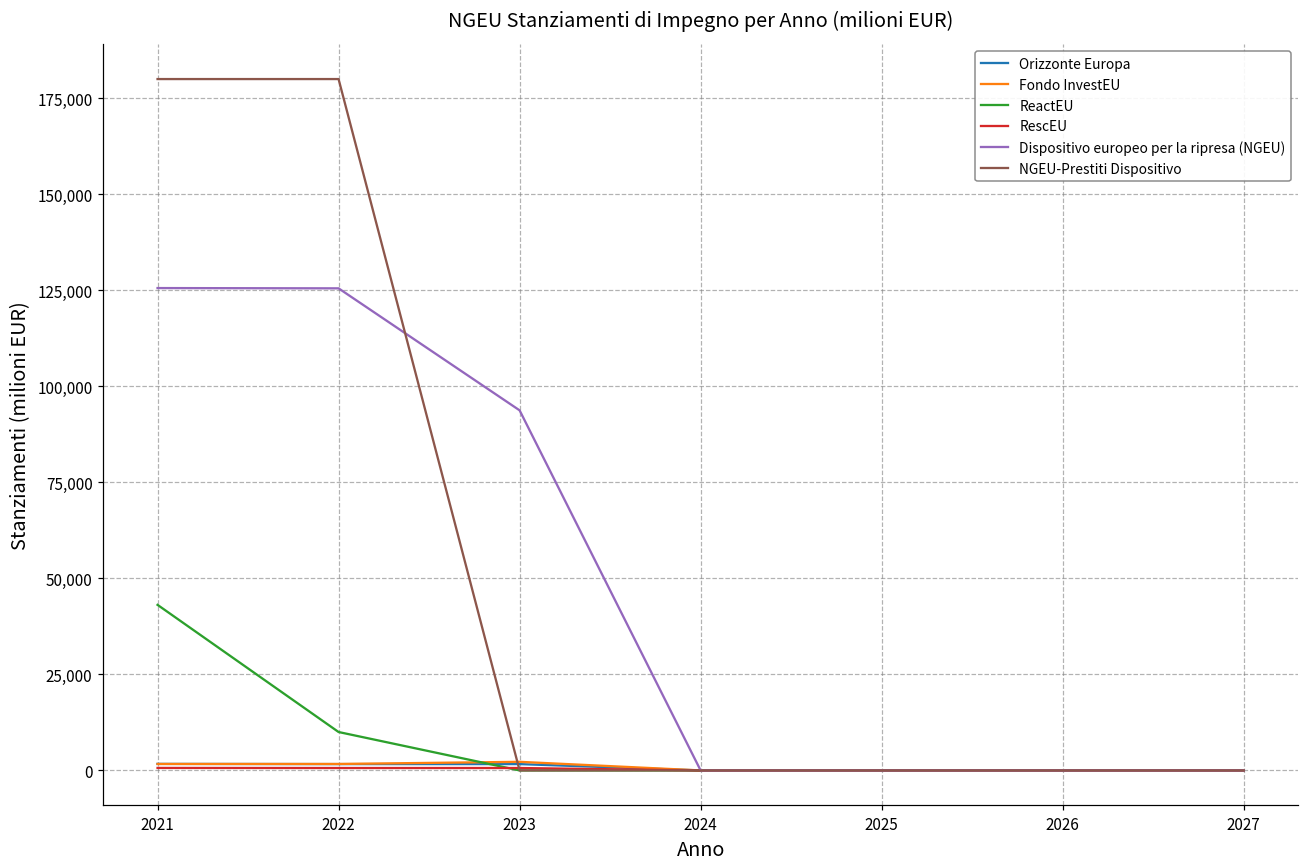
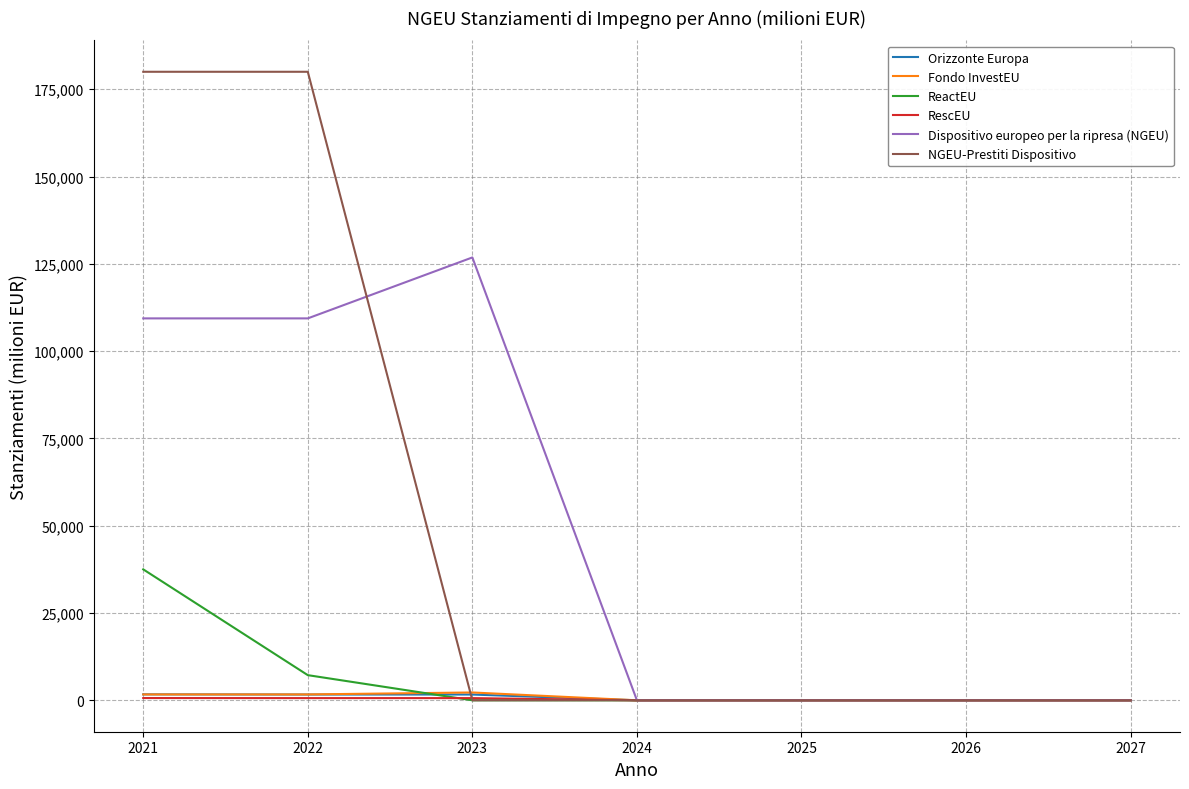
ReactEU, 2021: 43,000 -> 38,000
Dispositivo europeo per la ripresa (NGEU), 2021: 126,000 -> 109,000
ReactEU, 2022: 10,000 -> 7,000
Dispositivo europeo per la ripresa (NGEU), 2022: 126,000 -> 109,000
Dispositivo europeo per la ripresa (NGEU), 2023: 94,000 -> 127,000
